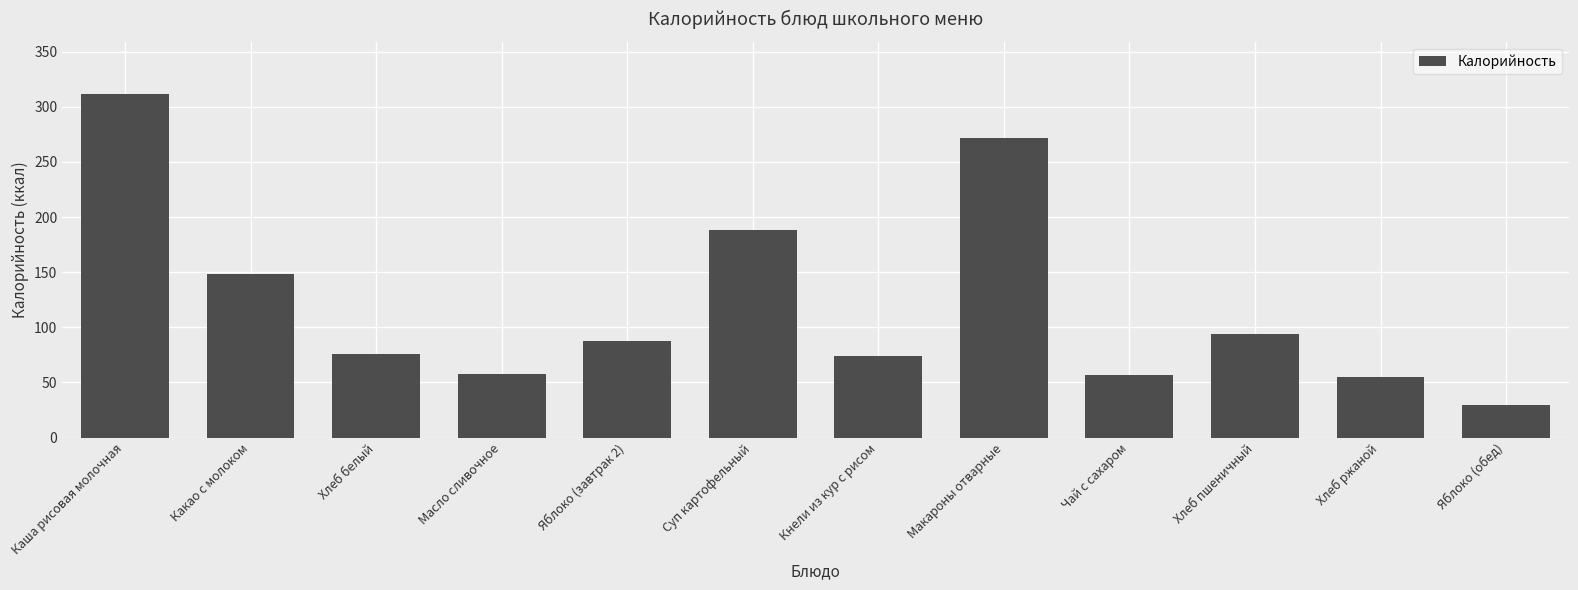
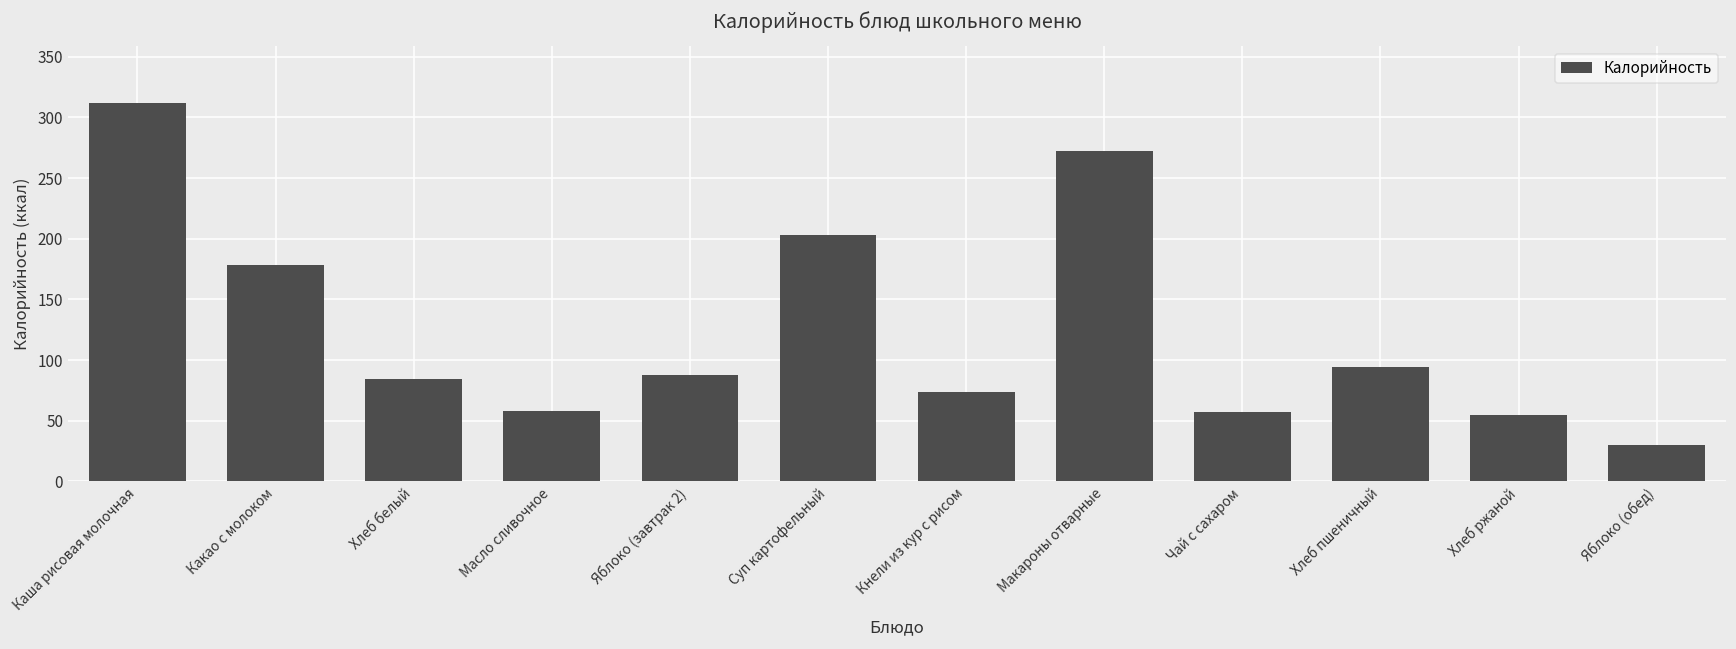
Какао с молоком: 148 -> 178
Хлеб белый: 76 -> 84
Суп картофельный: 188 -> 203
